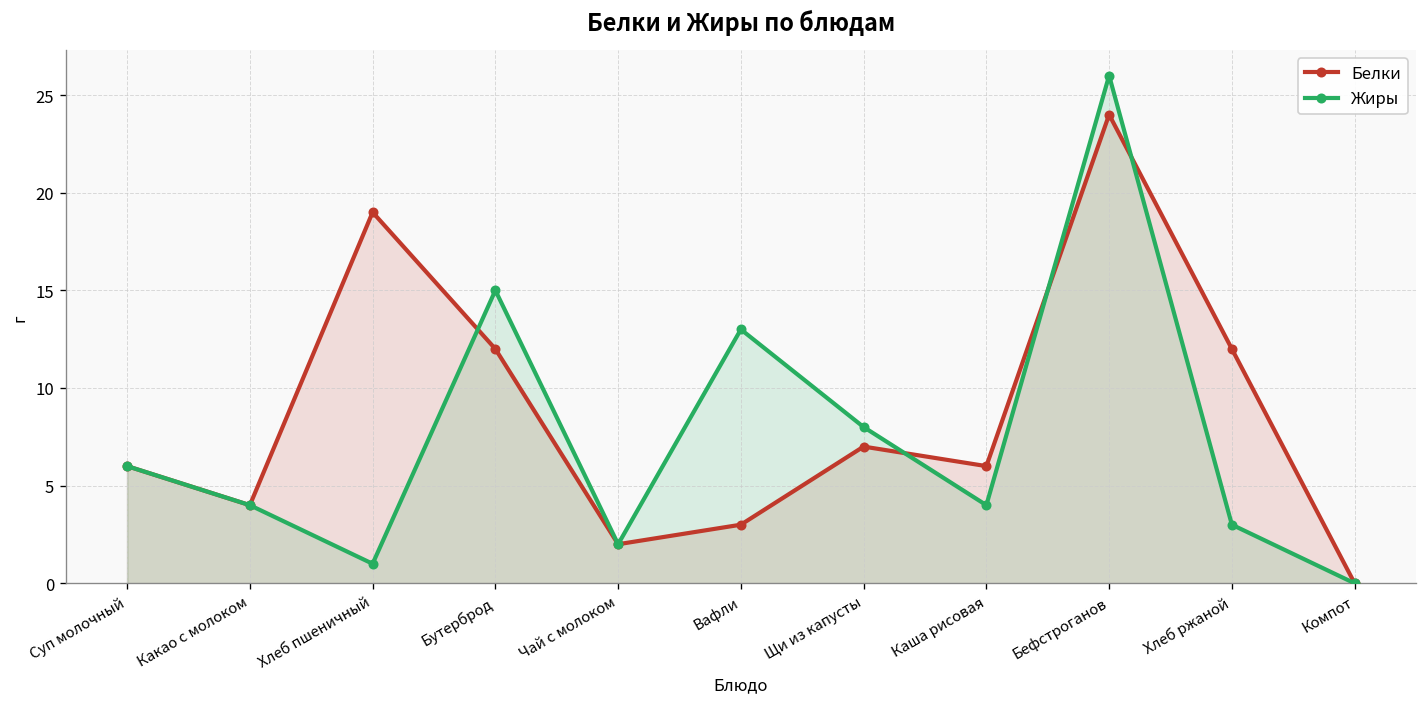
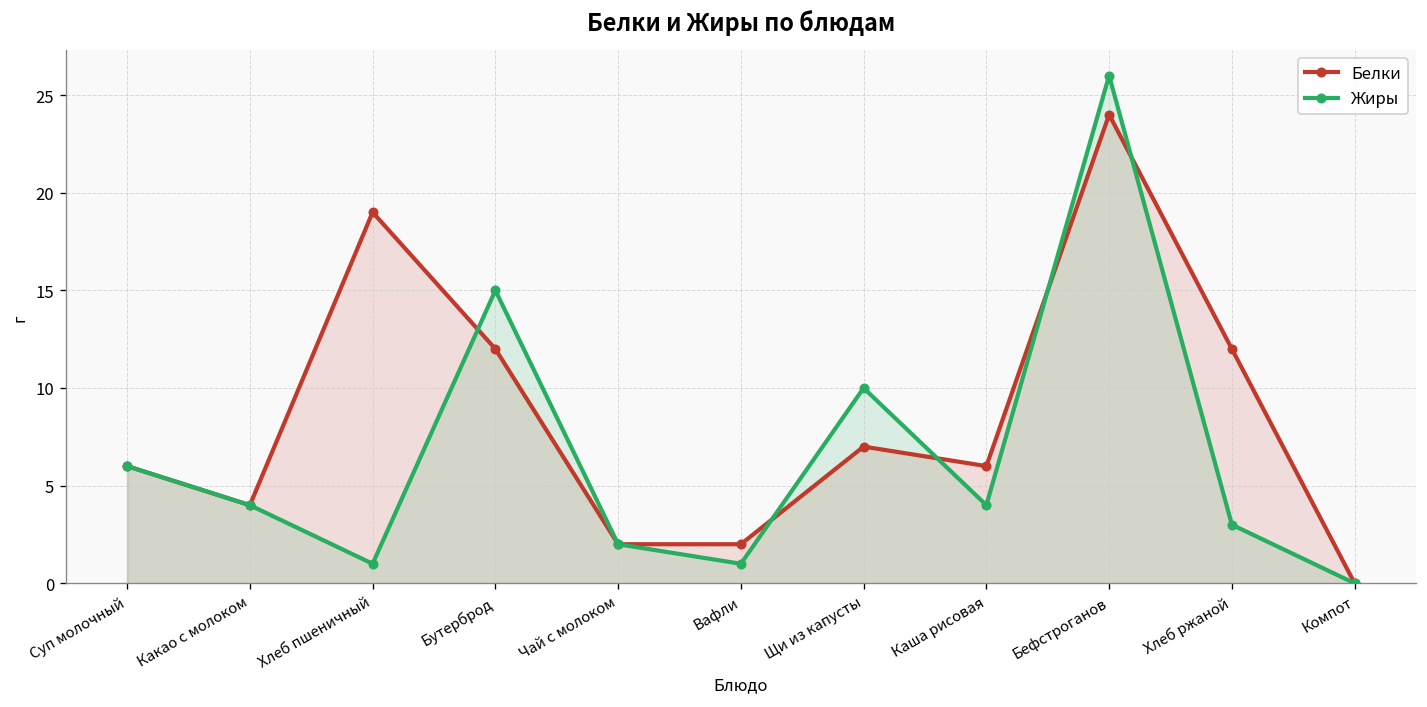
Белки, Вафли: 3 -> 2
Жиры, Вафли: 13 -> 1
Жиры, Щи из капусты: 8 -> 10
